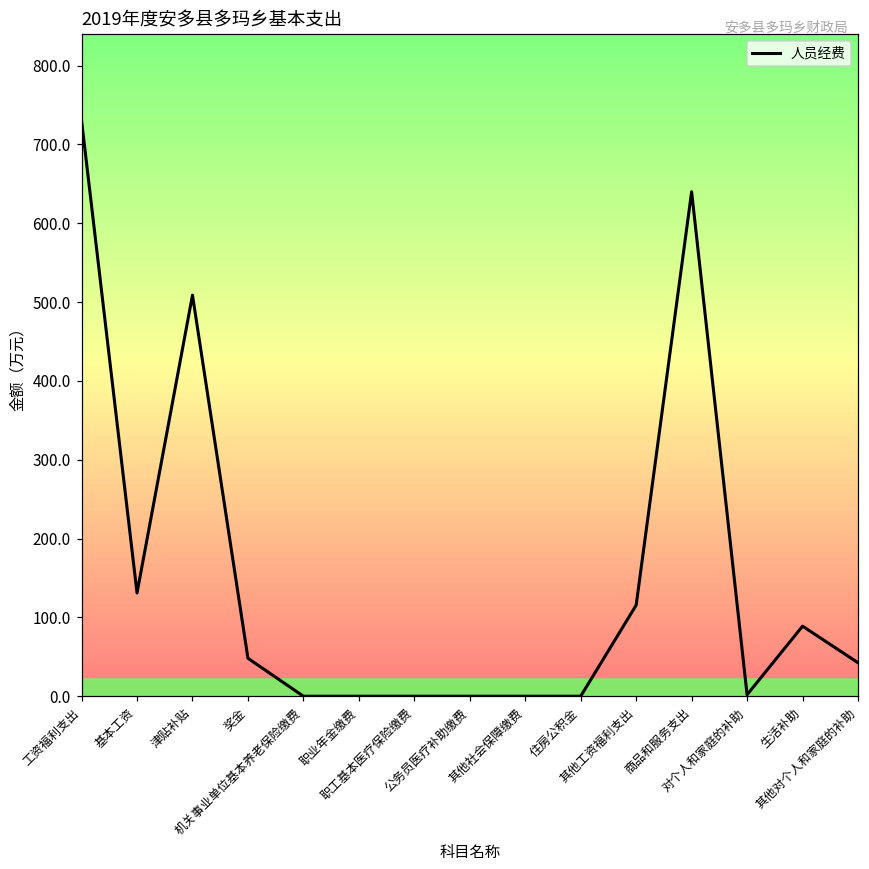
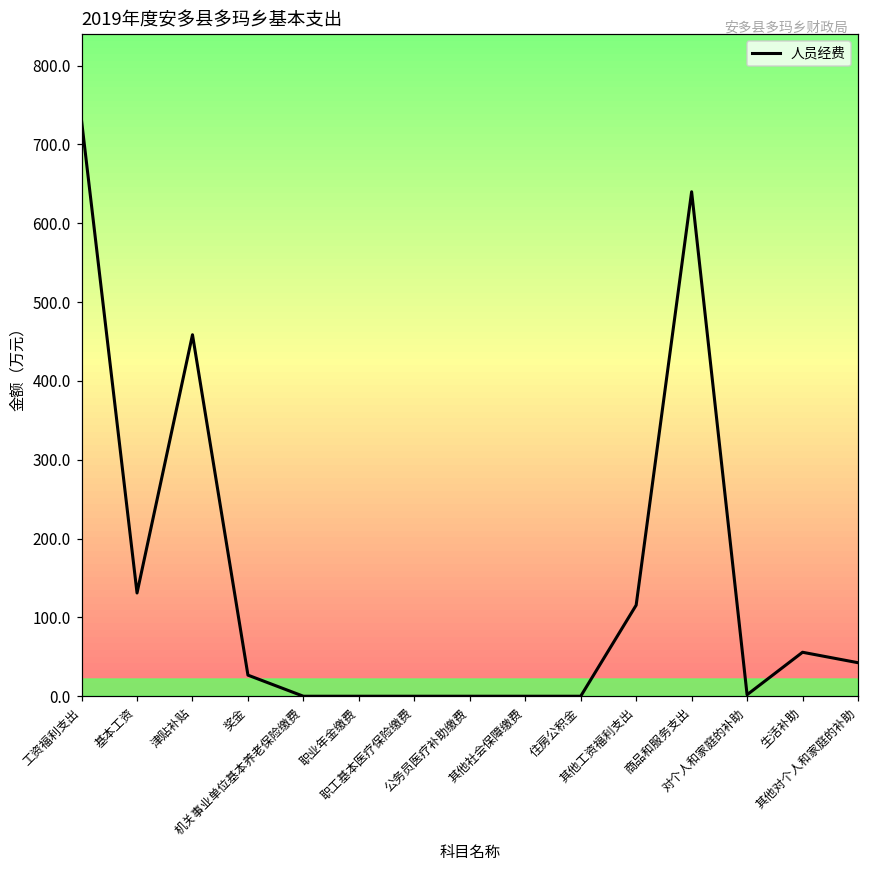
津贴补贴: 510 -> 460
奖金: 50 -> 30
生活补助: 90 -> 60
